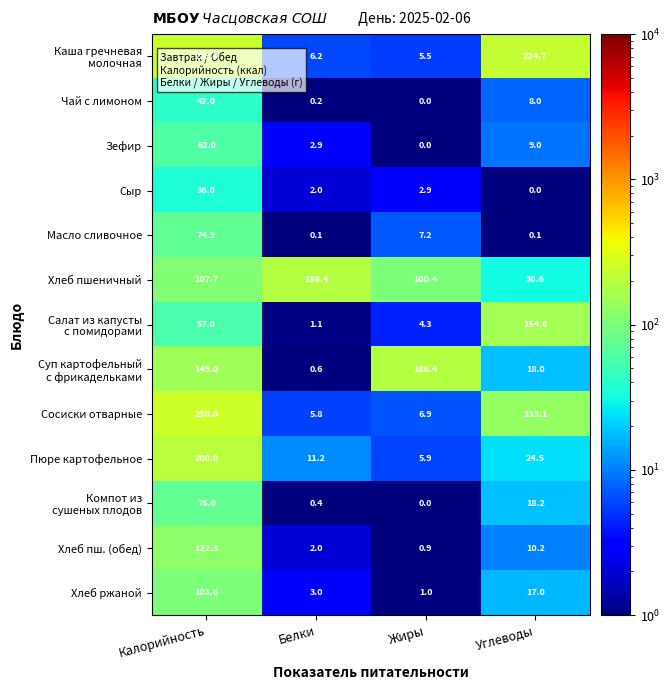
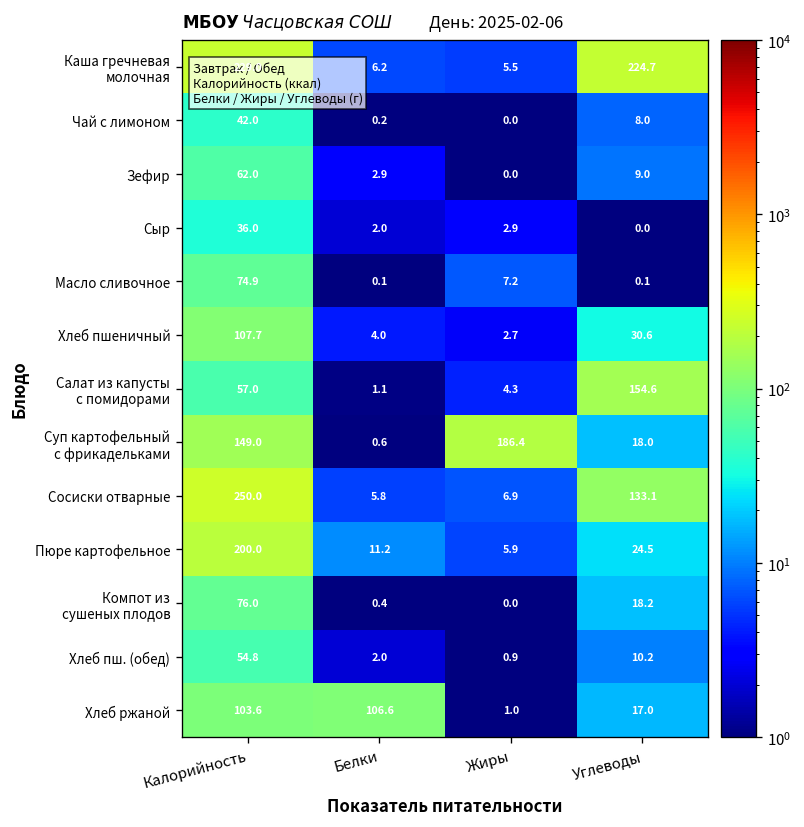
Хлеб пшеничный, Белки: 186.4 -> 4.0
Хлеб пшеничный, Жиры: 100.4 -> 2.7
Хлеб пш. (обед), Калорийность: 122.3 -> 54.8
Хлеб ржаной, Белки: 3.0 -> 106.6
